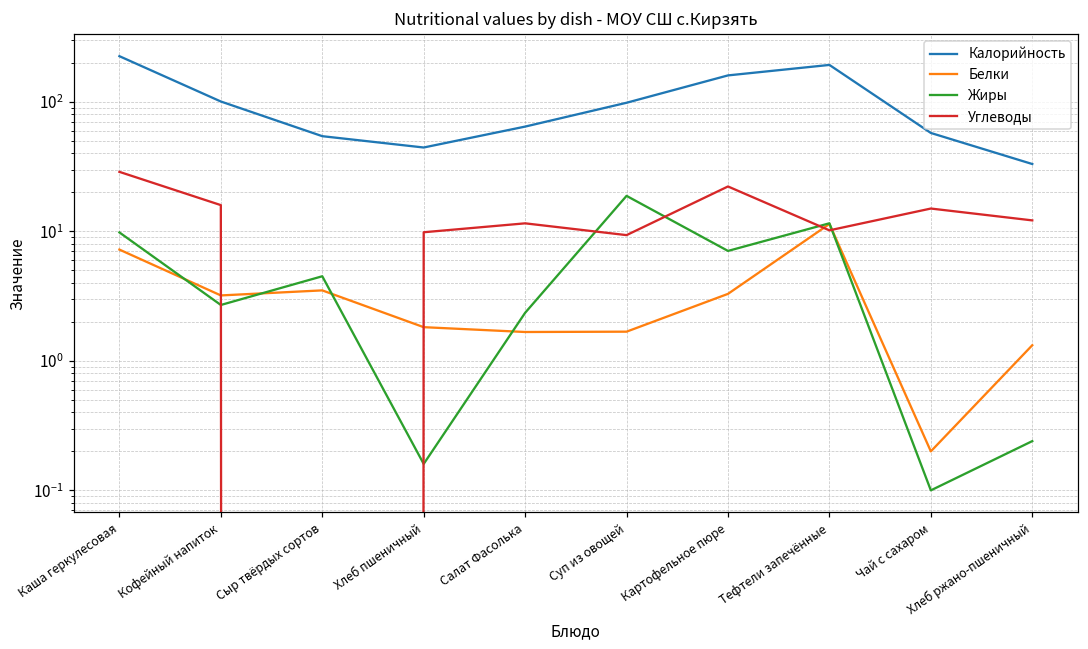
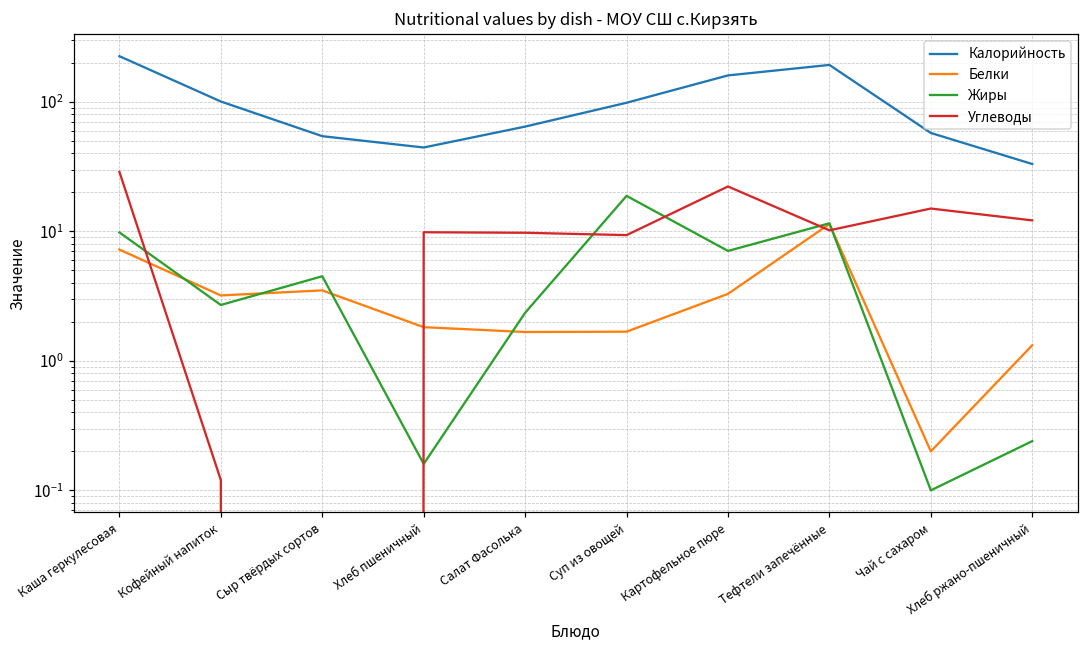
Углеводы, Кофейный напиток: 16 -> 0.12
Углеводы, Салат Фасолька: 12 -> 10
